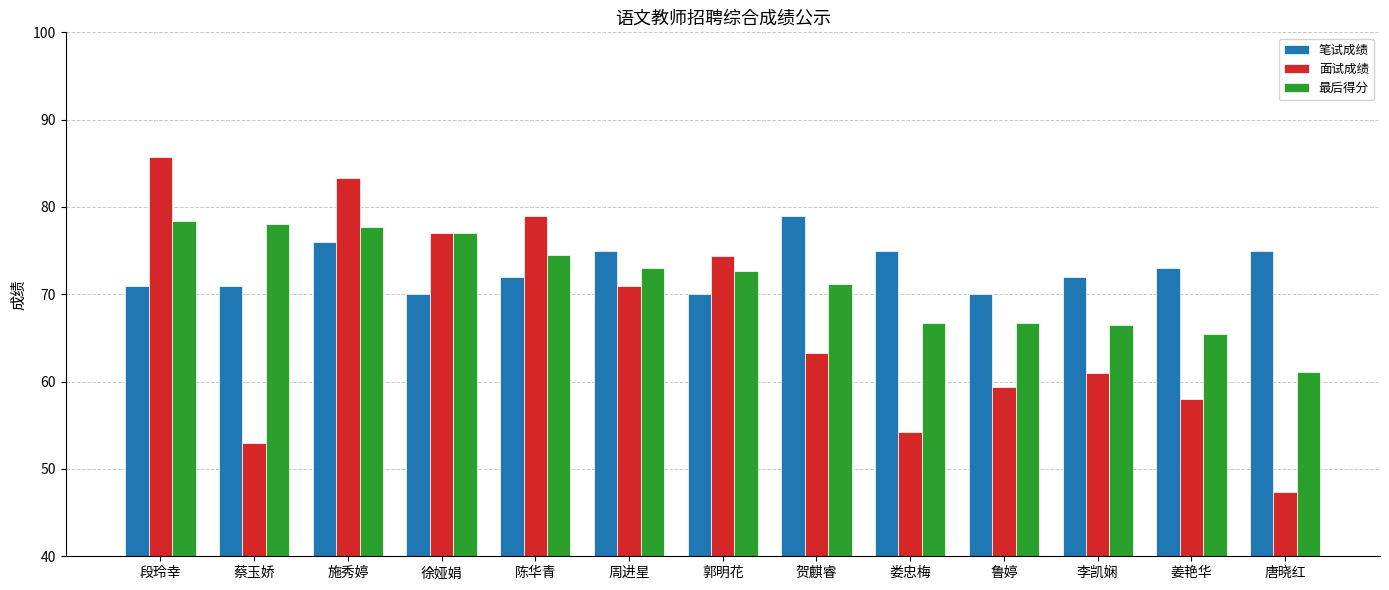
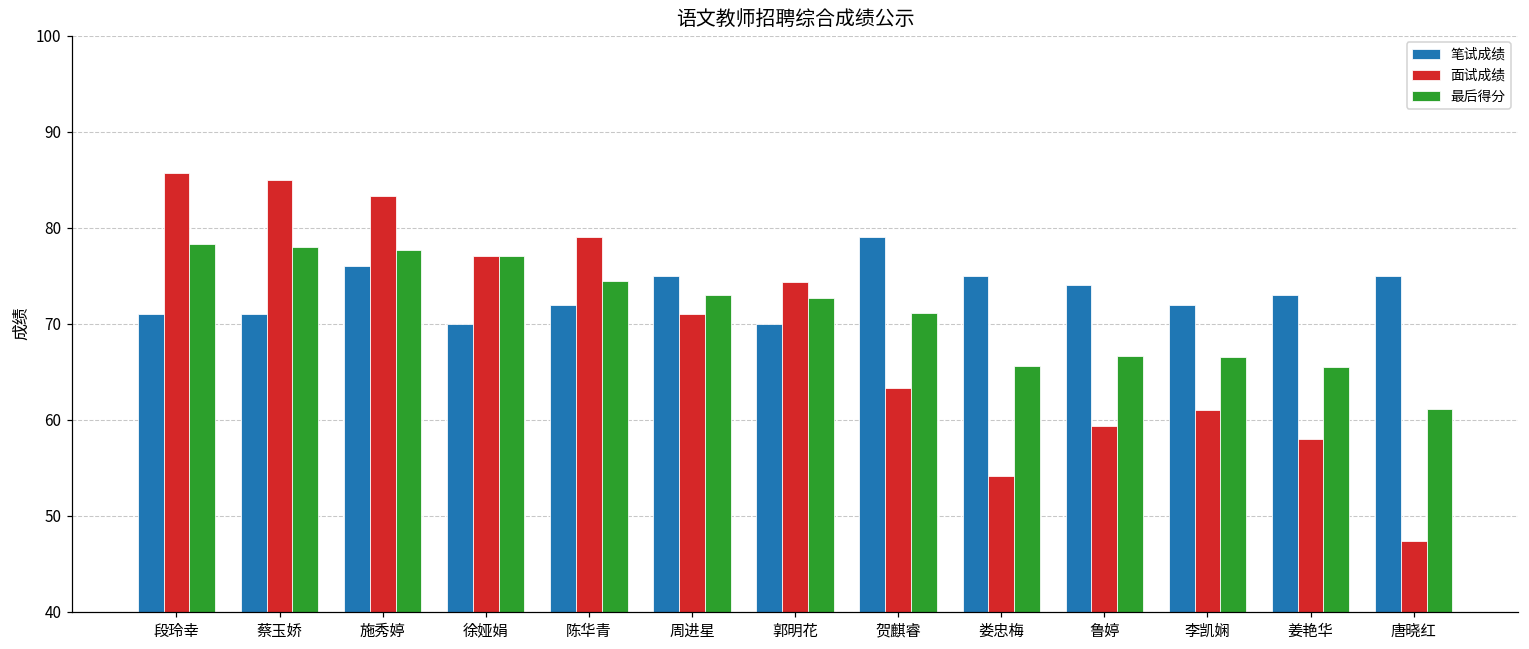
面试成绩, 蔡玉娇: 53 -> 85
最后得分, 娄忠梅: 67 -> 66
笔试成绩, 鲁婷: 70 -> 74
